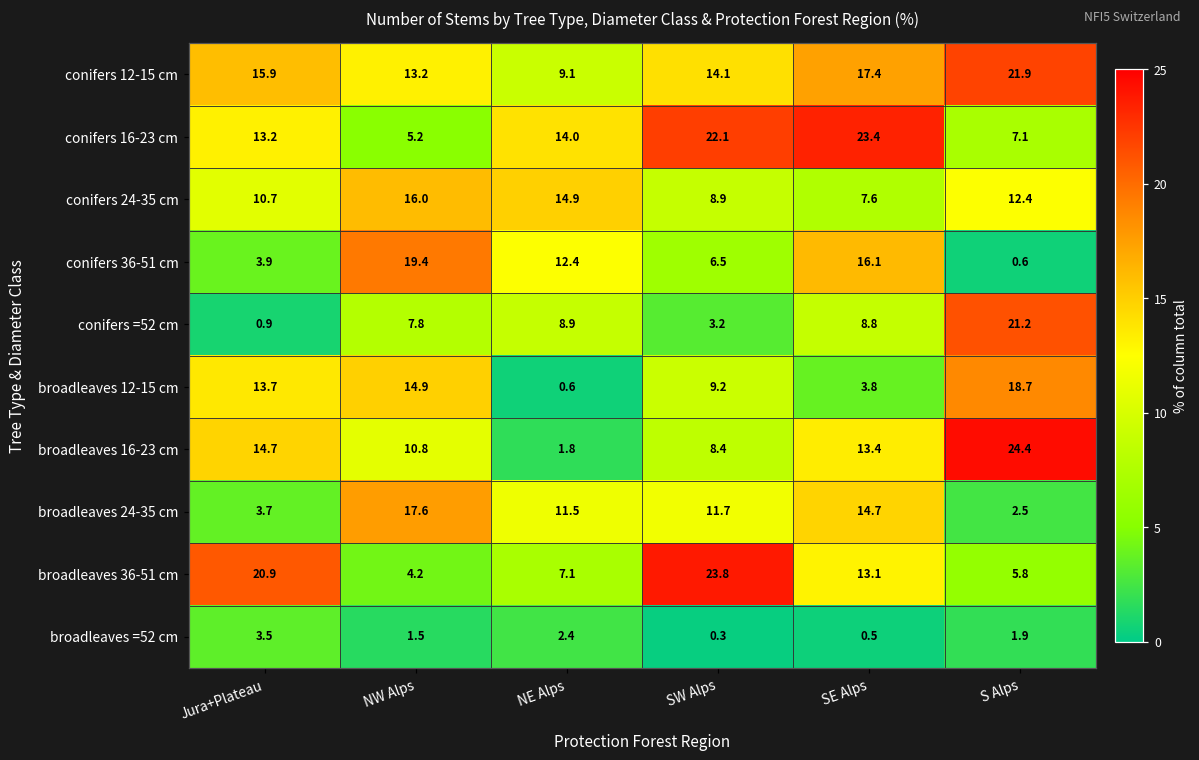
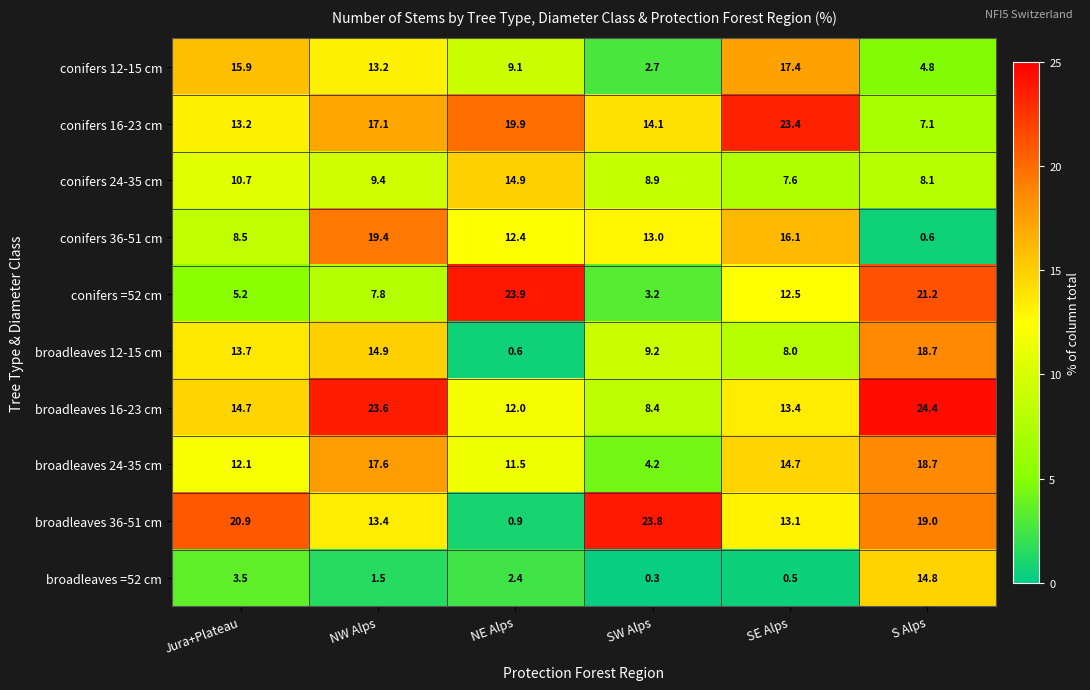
conifers 12-15 cm, SW Alps: 14.1 -> 2.7
conifers 12-15 cm, S Alps: 21.9 -> 4.8
conifers 16-23 cm, NW Alps: 5.2 -> 17.1
conifers 16-23 cm, NE Alps: 14.0 -> 19.9
conifers 16-23 cm, SW Alps: 22.1 -> 14.1
conifers 24-35 cm, NW Alps: 16.0 -> 9.4
conifers 24-35 cm, S Alps: 12.4 -> 8.1
conifers 36-51 cm, Jura+Plateau: 3.9 -> 8.5
conifers 36-51 cm, SW Alps: 6.5 -> 13.0
conifers =52 cm, Jura+Plateau: 0.9 -> 5.2
conifers =52 cm, NE Alps: 8.9 -> 23.9
conifers =52 cm, SE Alps: 8.8 -> 12.5
broadleaves 12-15 cm, SE Alps: 3.8 -> 8.0
broadleaves 16-23 cm, NW Alps: 10.8 -> 23.6
broadleaves 16-23 cm, NE Alps: 1.8 -> 12.0
broadleaves 24-35 cm, Jura+Plateau: 3.7 -> 12.1
broadleaves 24-35 cm, SW Alps: 11.7 -> 4.2
broadleaves 24-35 cm, S Alps: 2.5 -> 18.7
broadleaves 36-51 cm, NW Alps: 4.2 -> 13.4
broadleaves 36-51 cm, NE Alps: 7.1 -> 0.9
broadleaves 36-51 cm, S Alps: 5.8 -> 19.0
broadleaves =52 cm, S Alps: 1.9 -> 14.8
